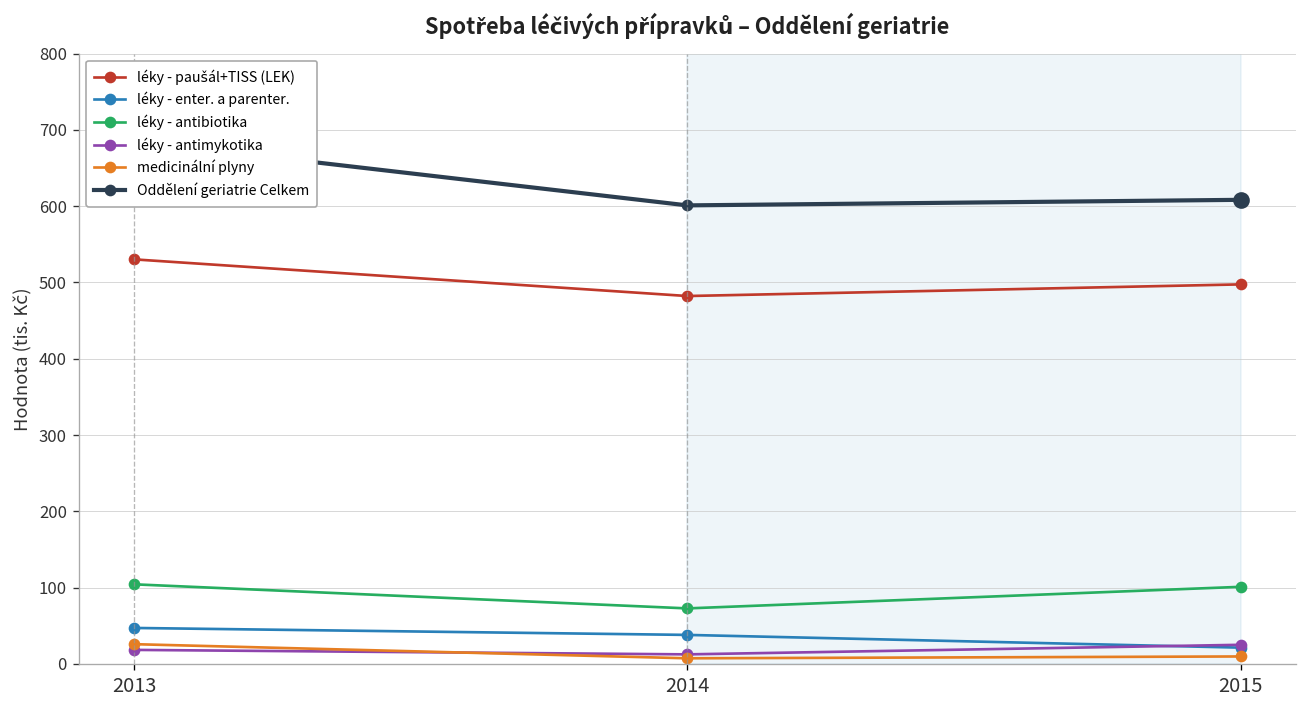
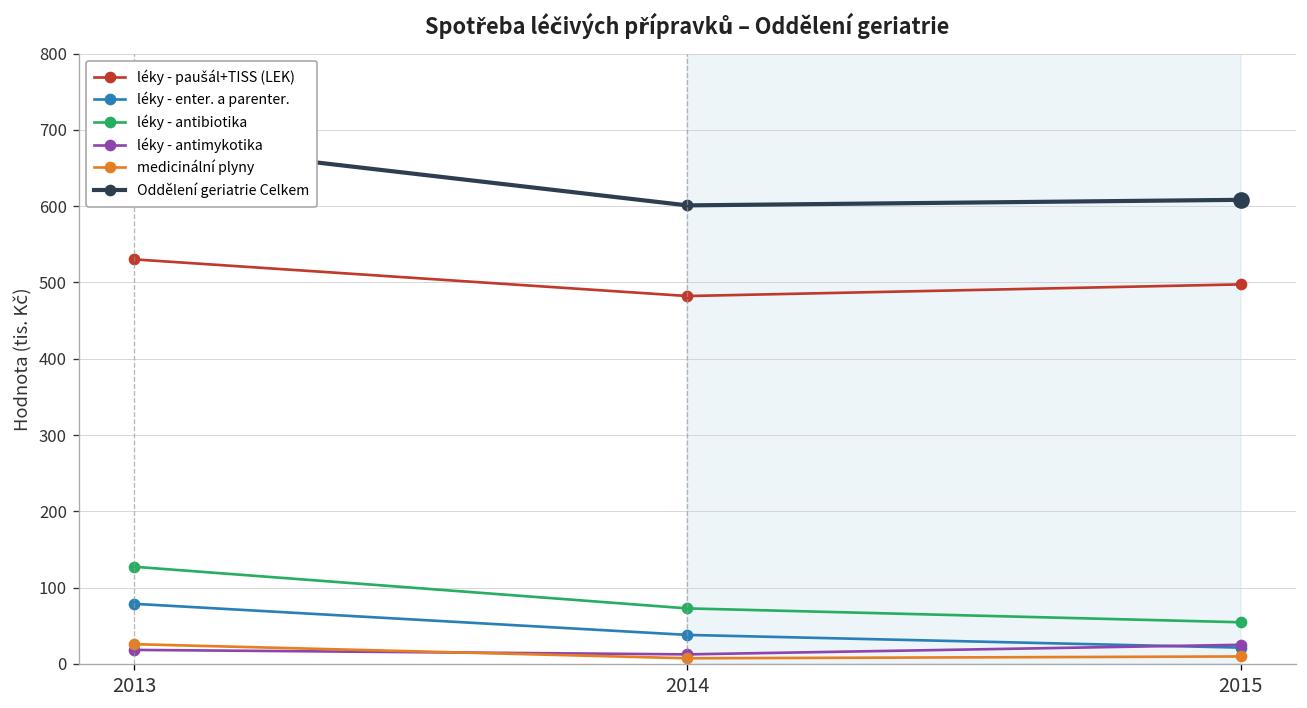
léky - enter. a parenter., 2013: 50 -> 80
léky - antibiotika, 2013: 100 -> 130
léky - antibiotika, 2015: 100 -> 50
